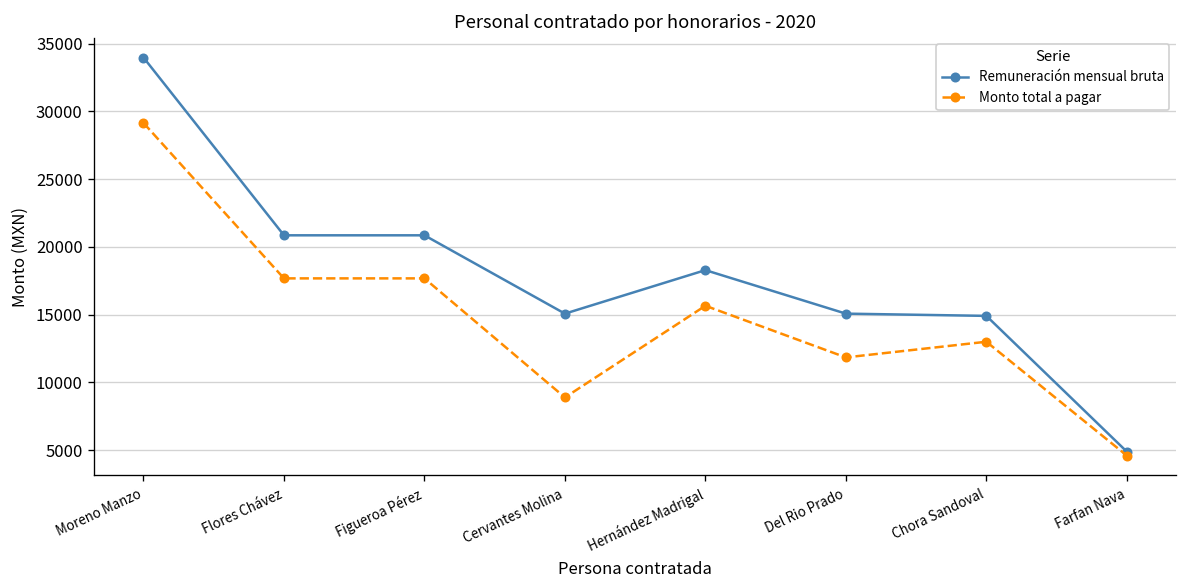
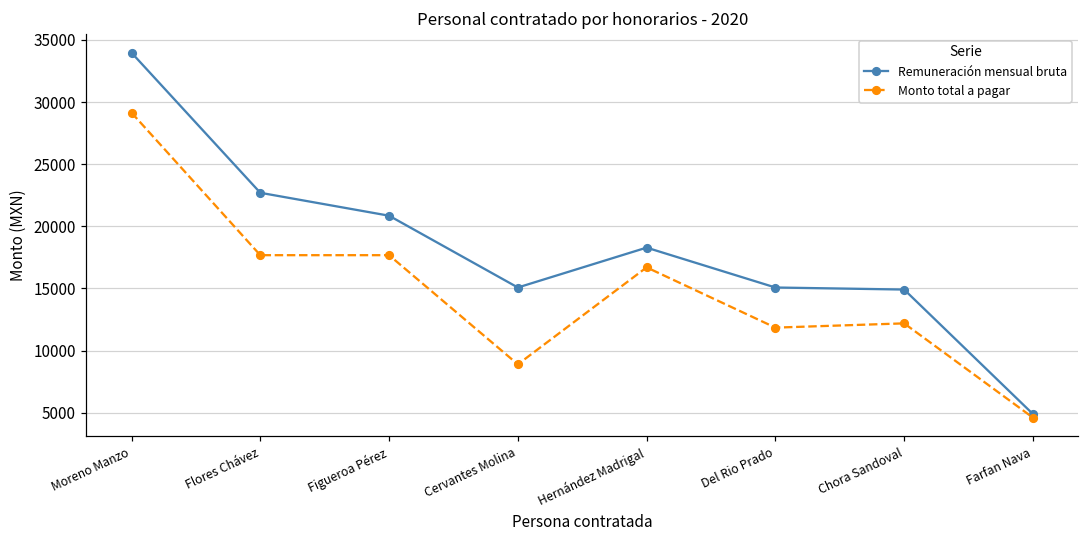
Remuneración mensual bruta, Flores Chávez: 20900 -> 22700
Monto total a pagar, Hernández Madrigal: 15700 -> 16700
Monto total a pagar, Chora Sandoval: 13000 -> 12200
